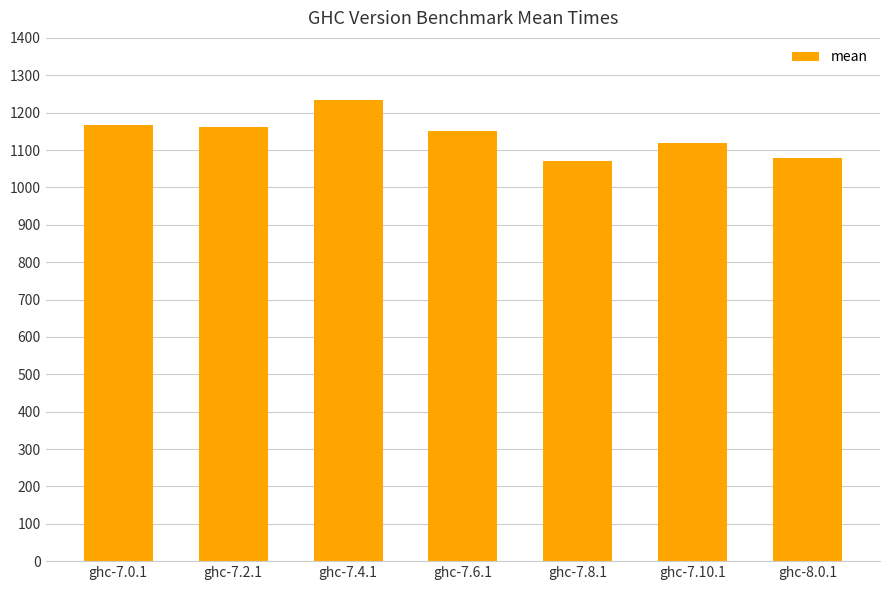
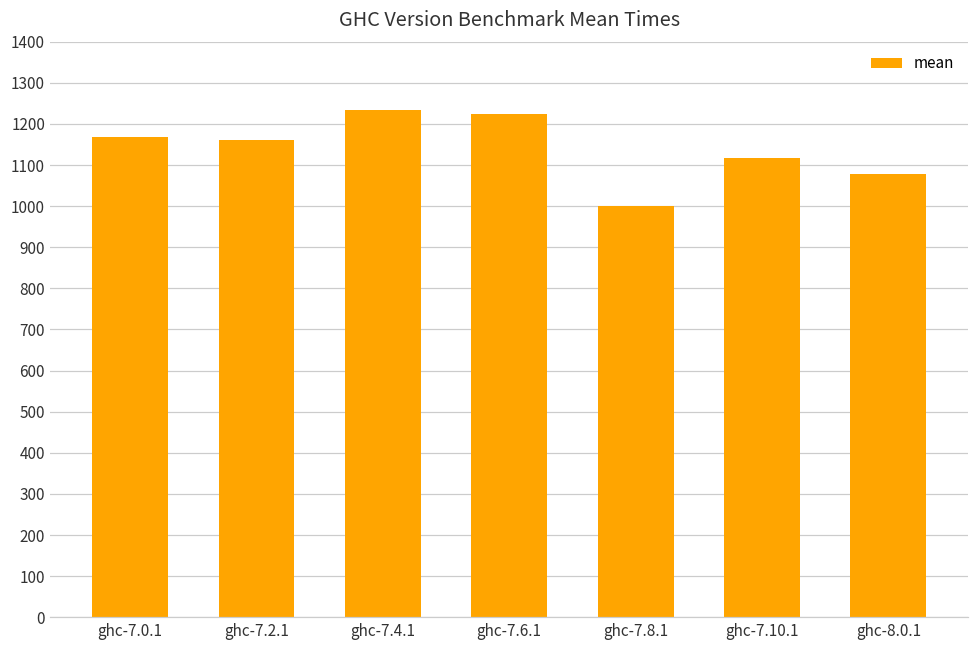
ghc-7.6.1: 1150 -> 1220
ghc-7.8.1: 1070 -> 1000
